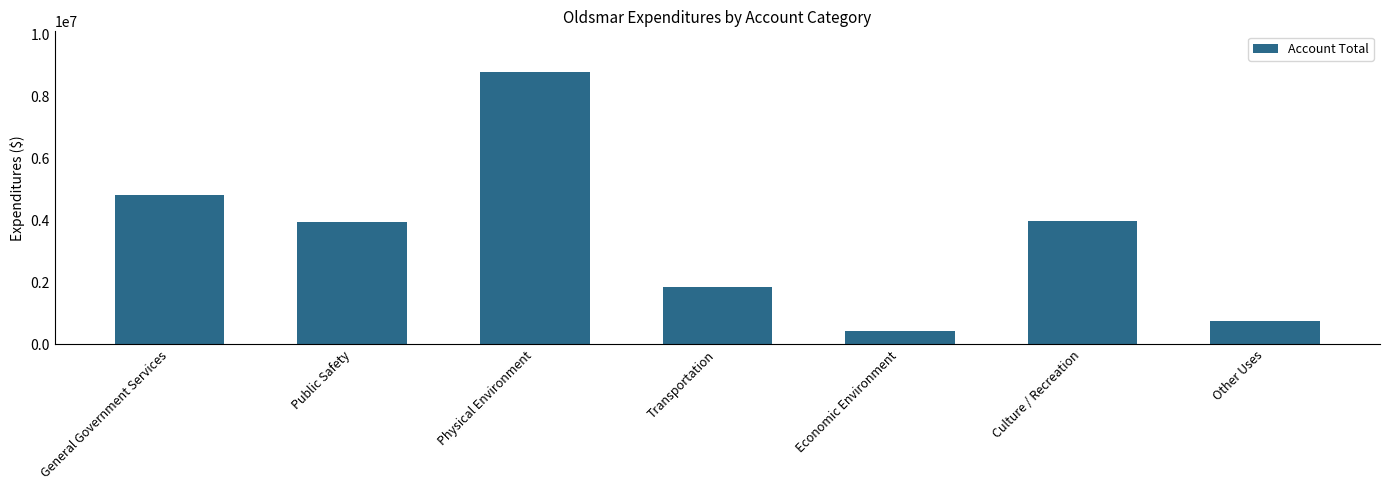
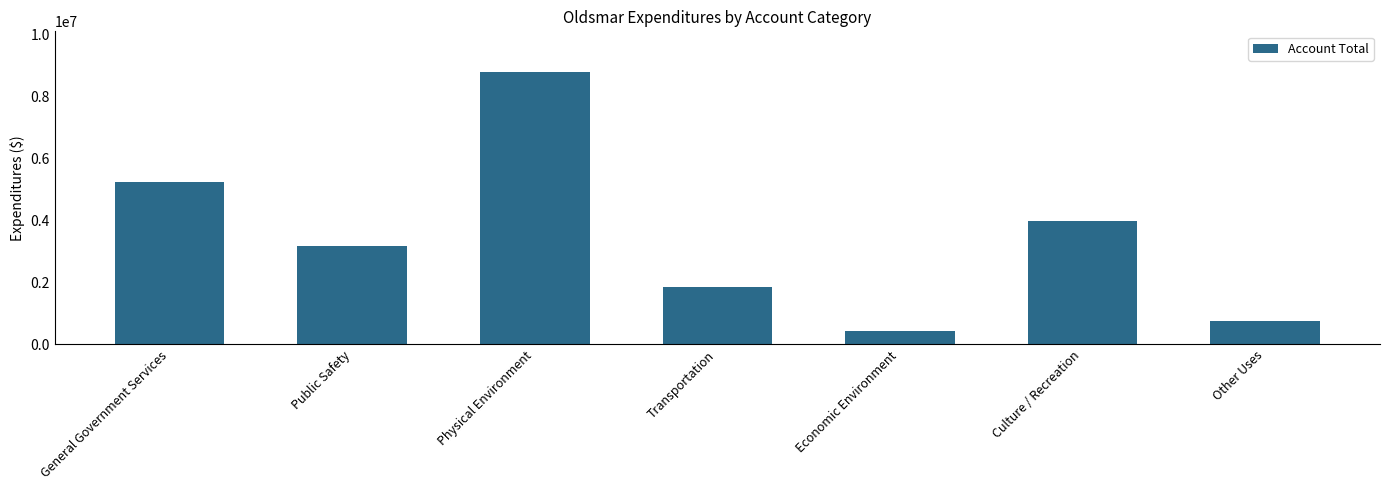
General Government Services: 4800000 -> 5200000
Public Safety: 4000000 -> 3200000
